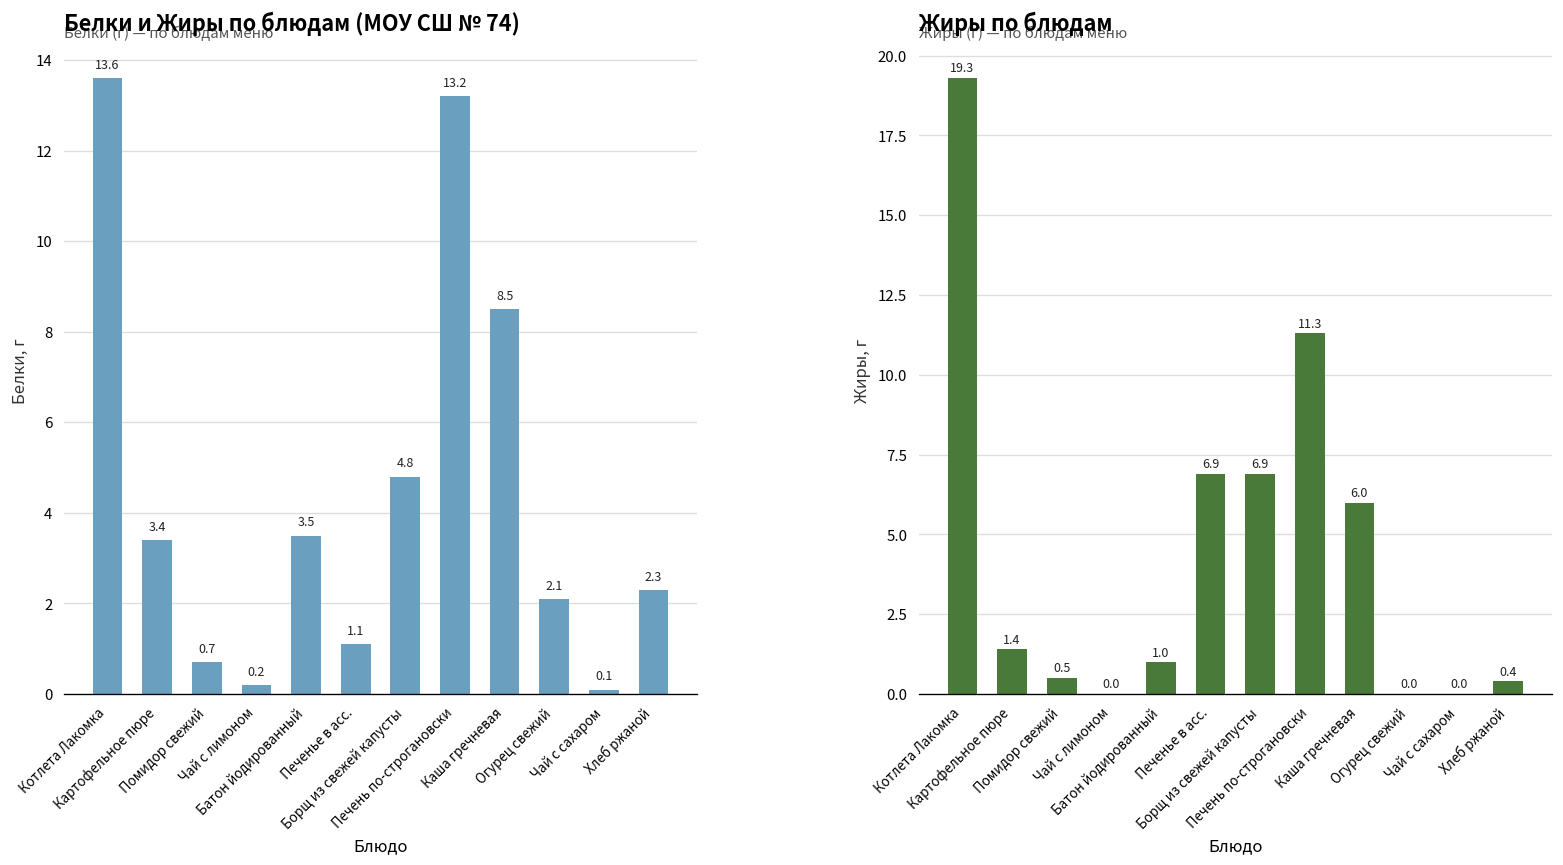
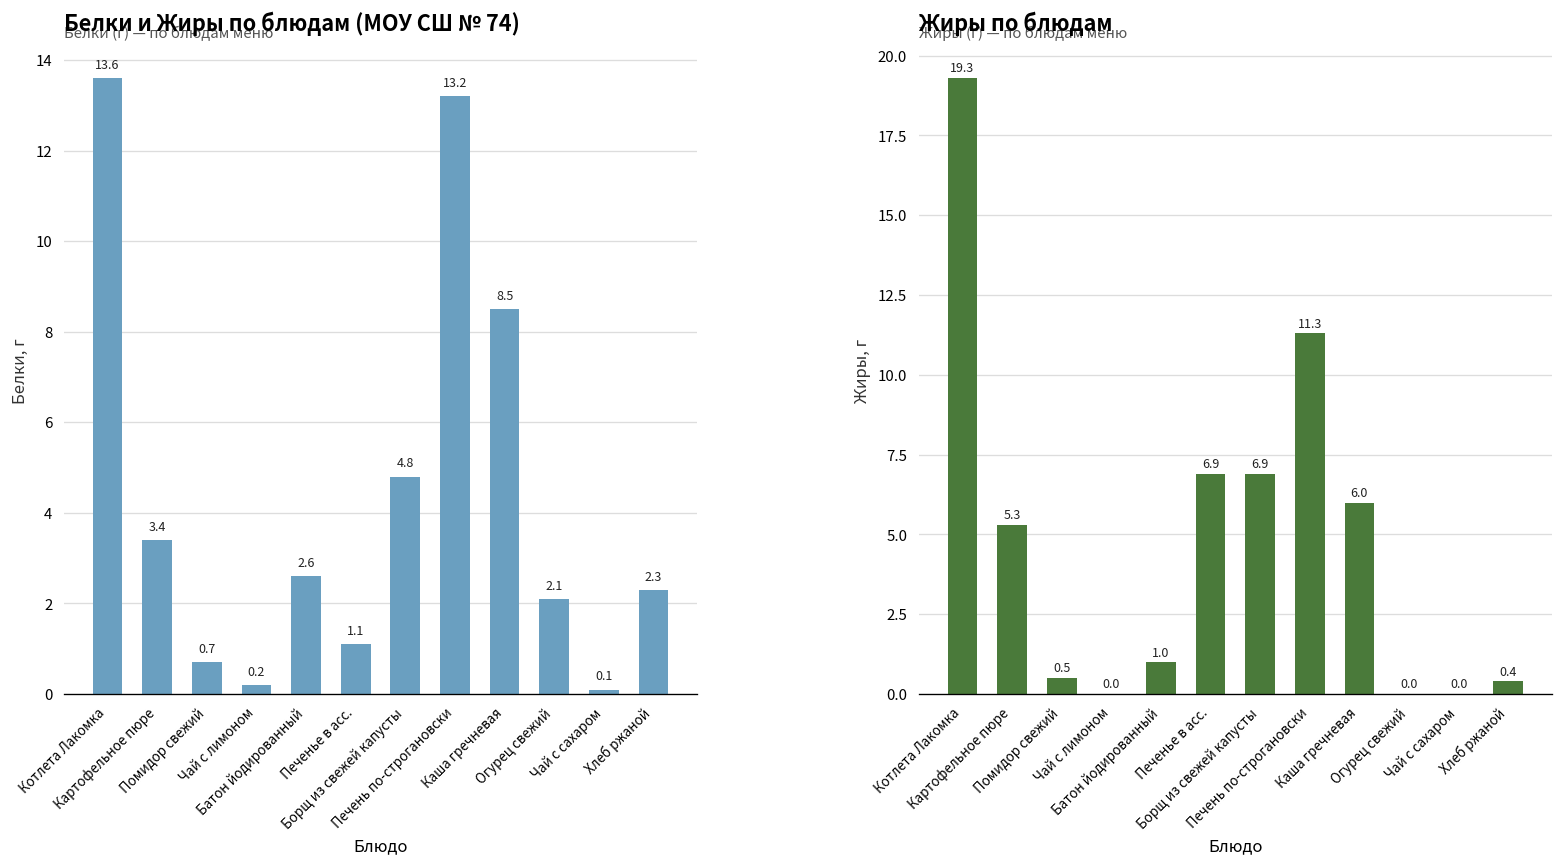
Белки и Жиры по блюдам (МОУ СШ № 74), Батон йодированный: 3.5 -> 2.6
Жиры по блюдам, Картофельное пюре: 1.4 -> 5.3
